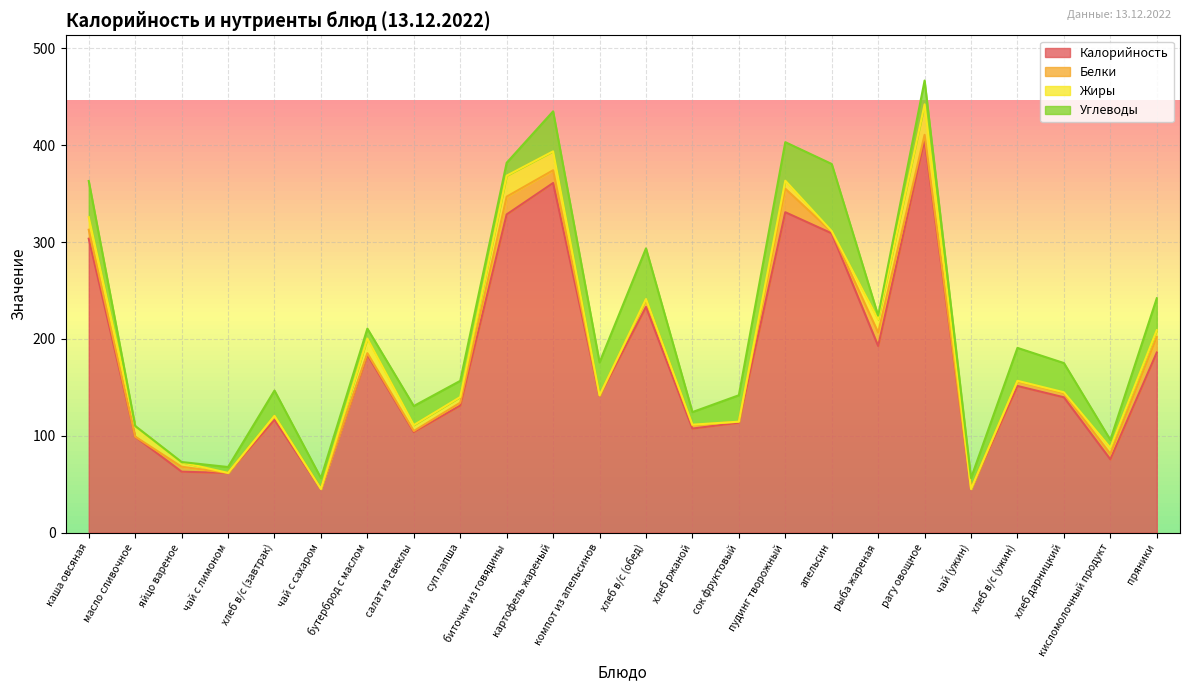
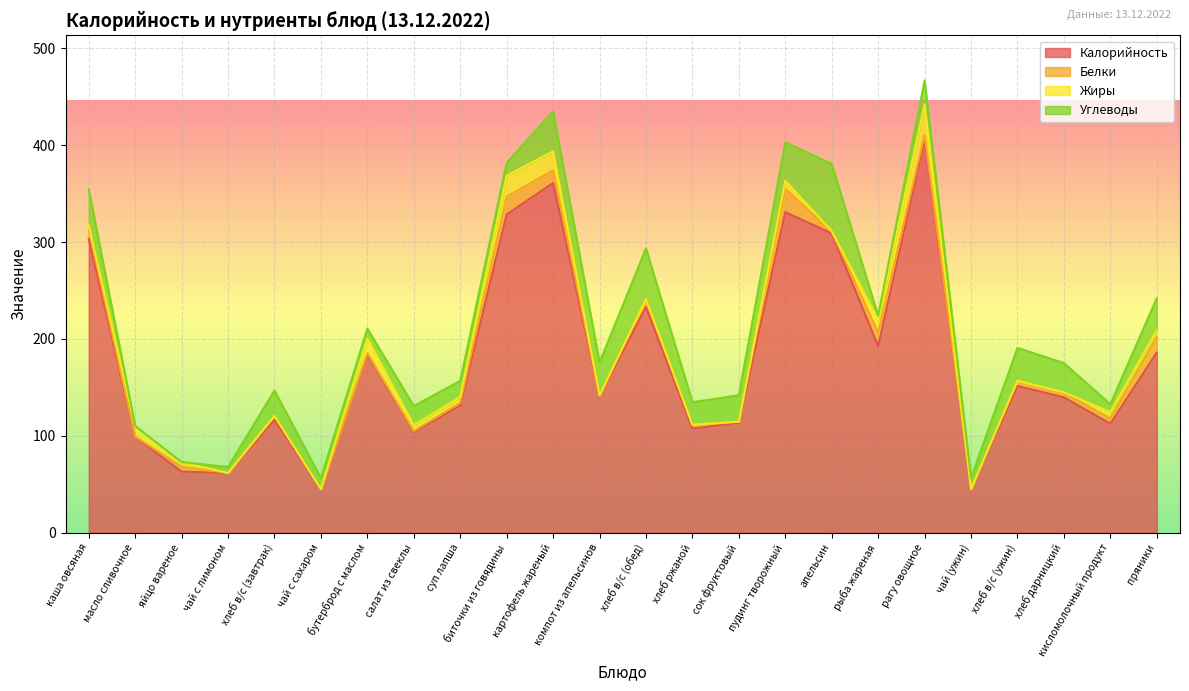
Жиры, каша овсяная: 10 -> 0
Углеводы, хлеб ржаной: 10 -> 20
Калорийность, кисломолочный продукт: 80 -> 110
